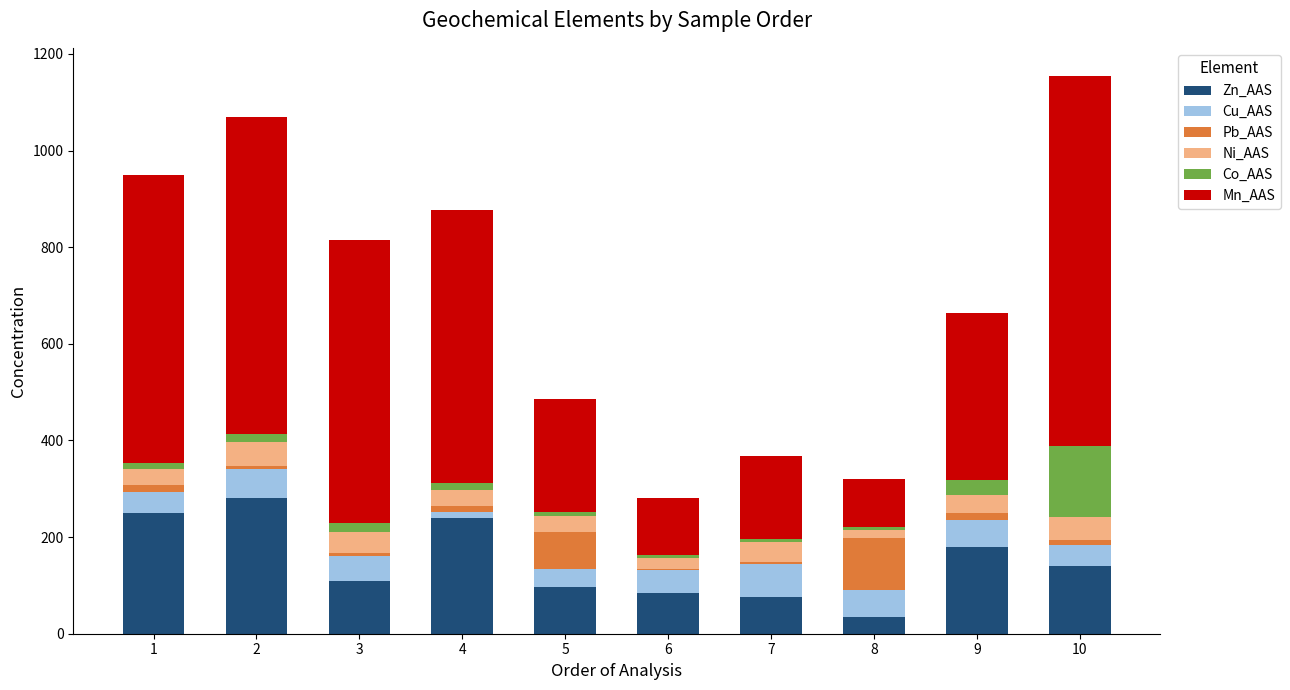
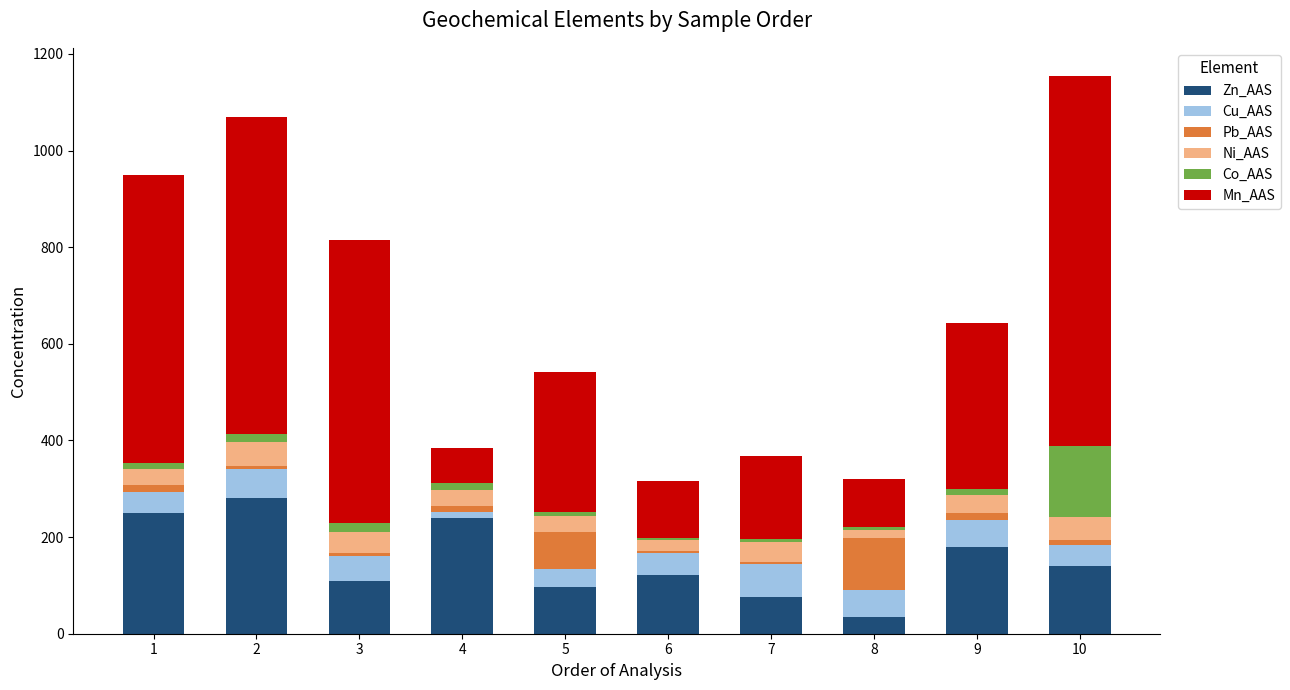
Mn_AAS, 4: 570 -> 70
Mn_AAS, 5: 230 -> 290
Zn_AAS, 6: 90 -> 120
Co_AAS, 9: 30 -> 10
